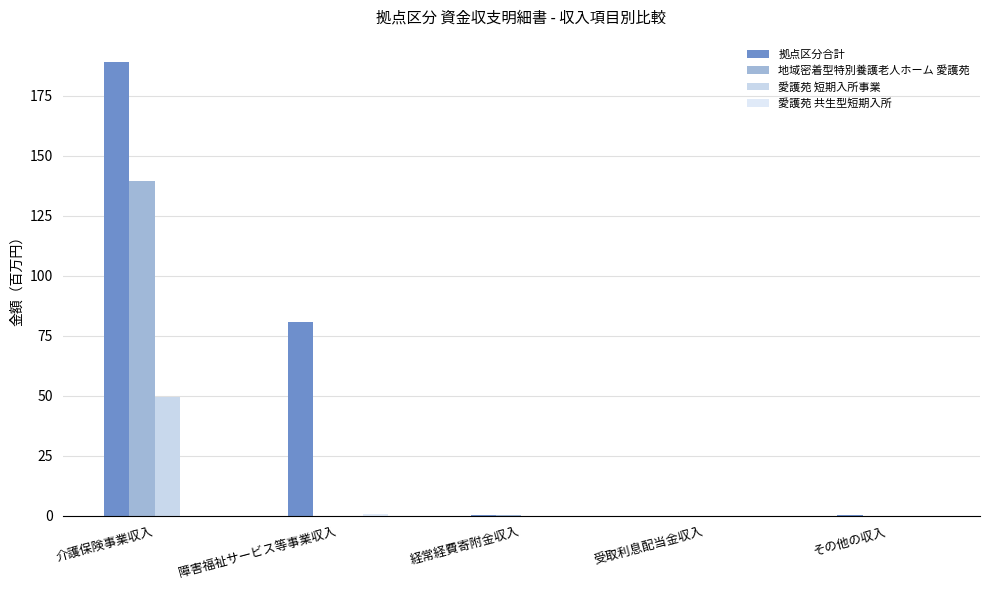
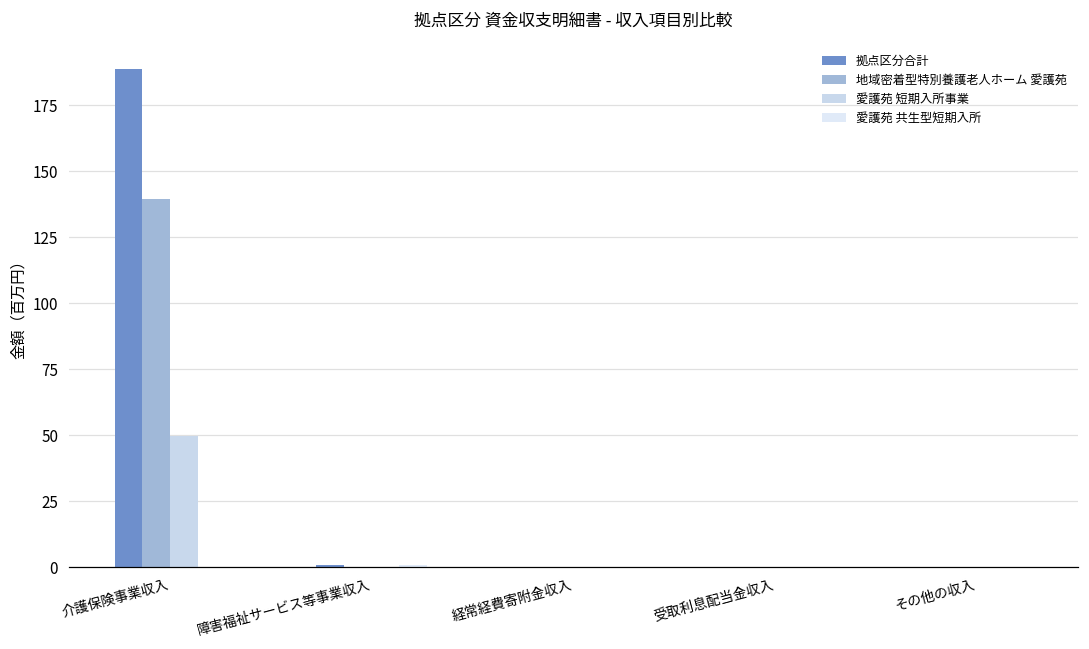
拠点区分合計, 障害福祉サービス等事業収入: 81 -> 1
